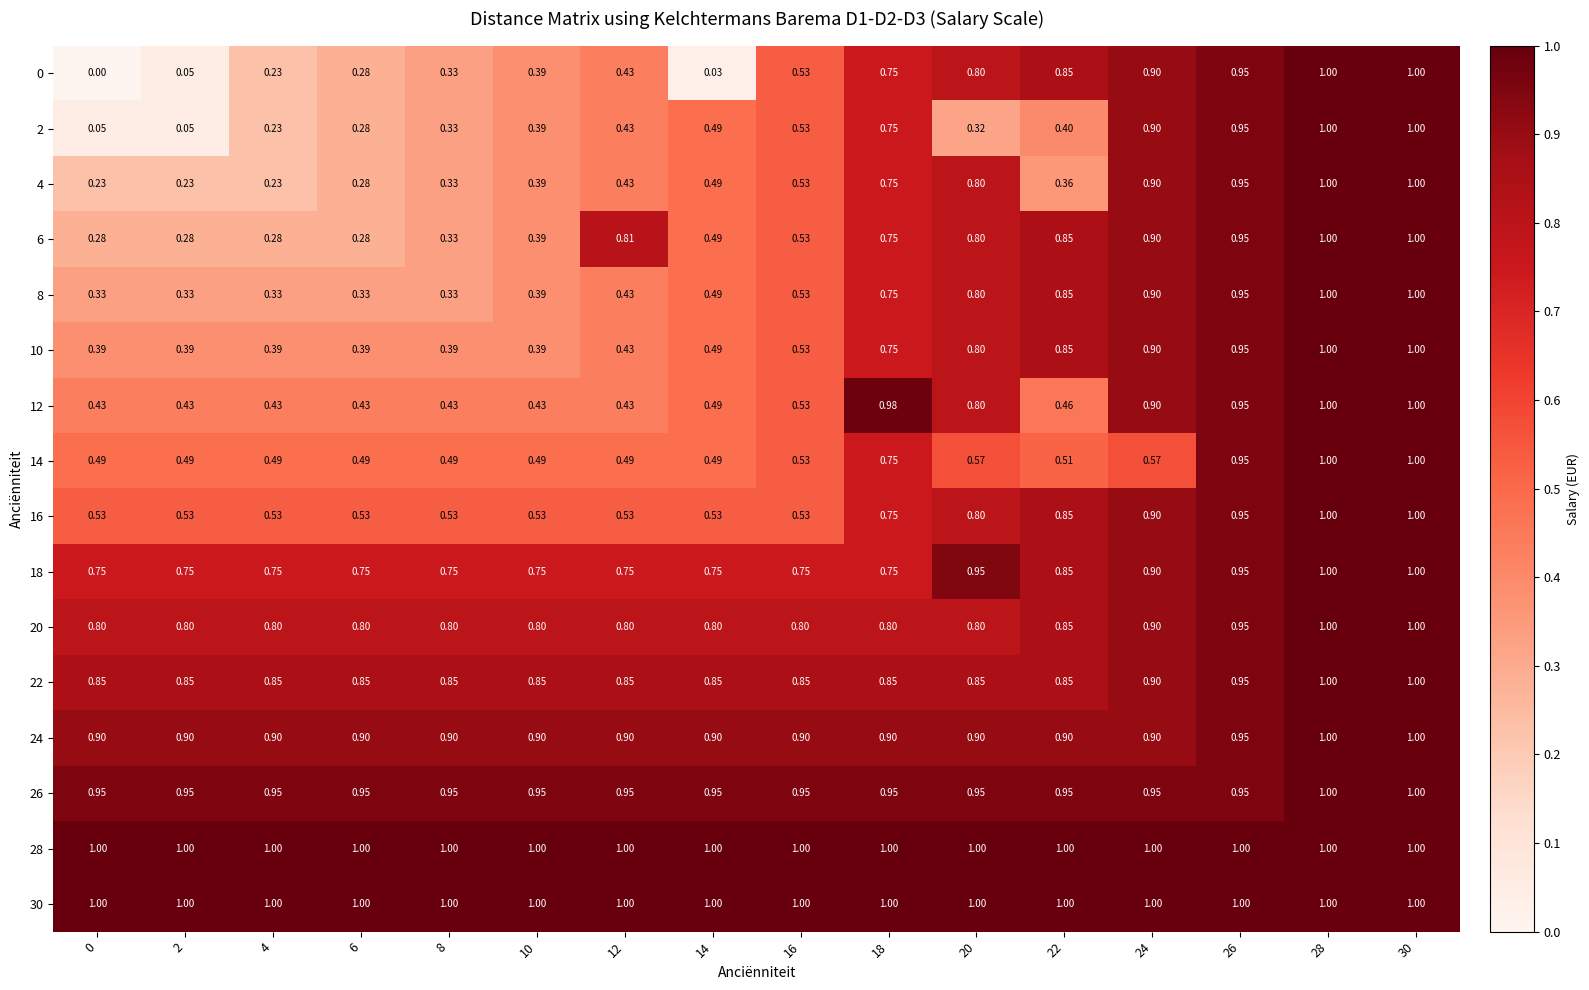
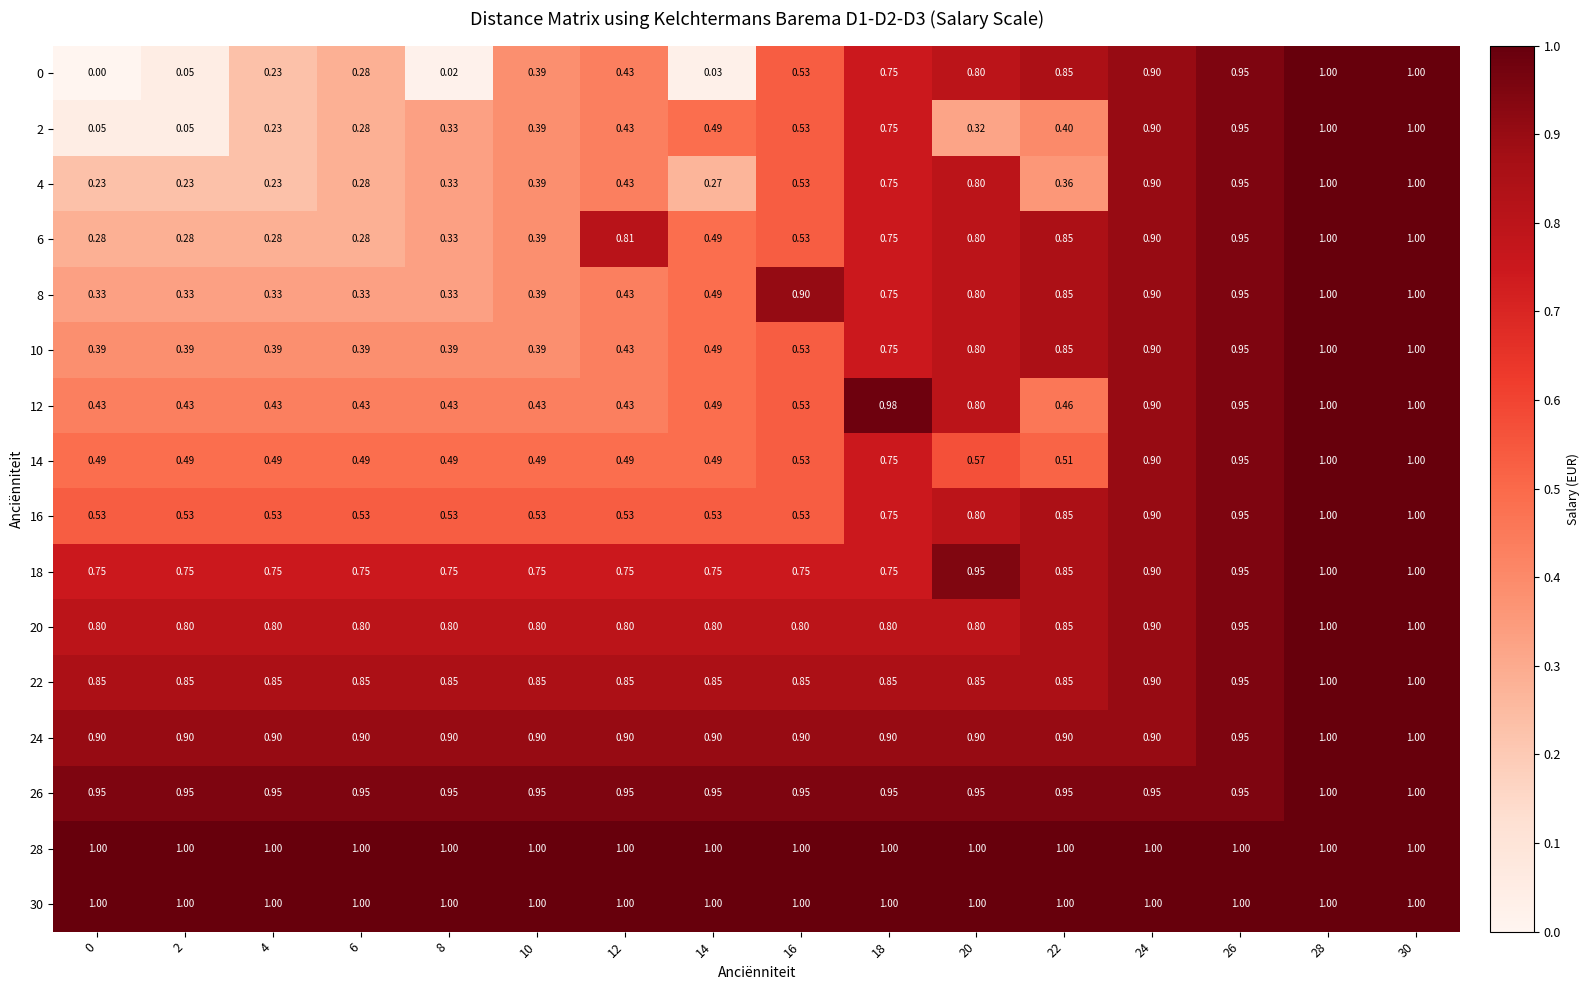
0, 8: 0.33 -> 0.02
4, 14: 0.49 -> 0.27
8, 16: 0.53 -> 0.90
14, 24: 0.57 -> 0.90
